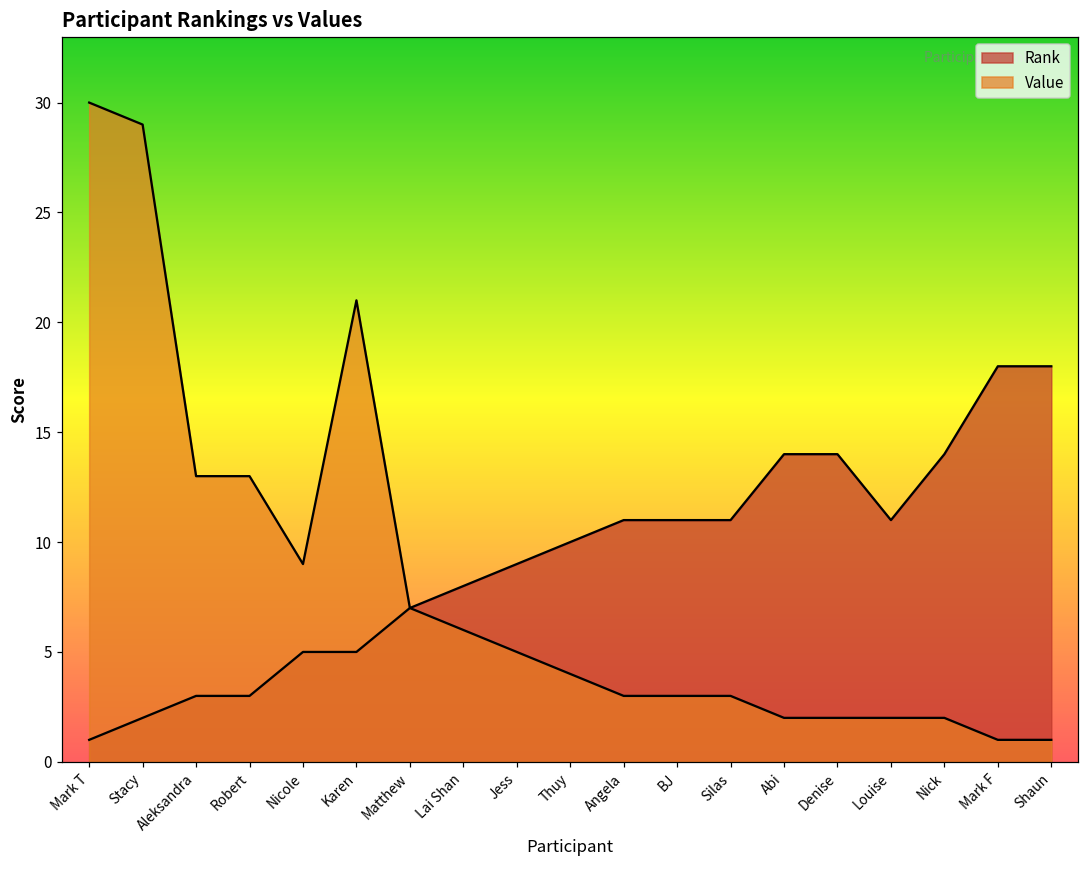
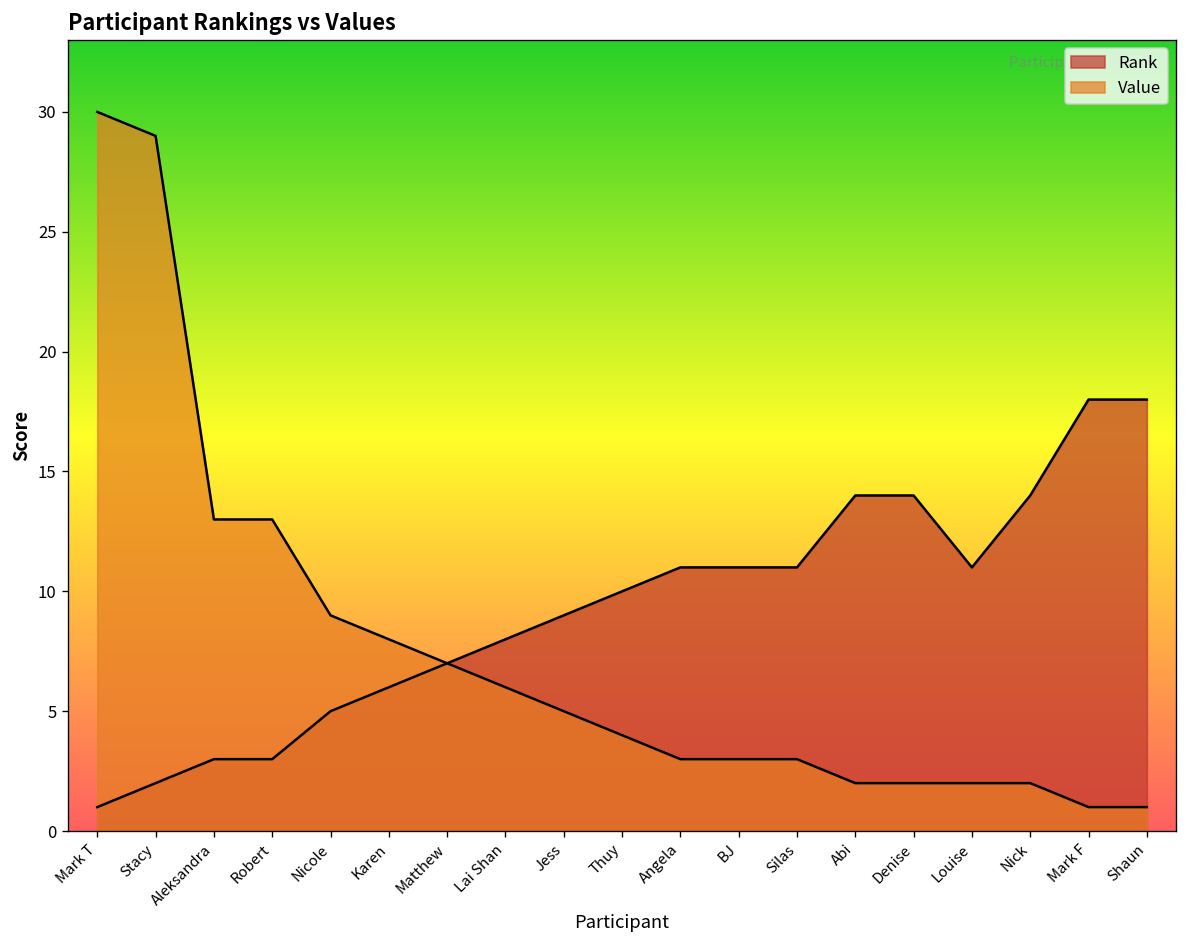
Rank, Karen: 5 -> 6
Value, Karen: 21 -> 8
